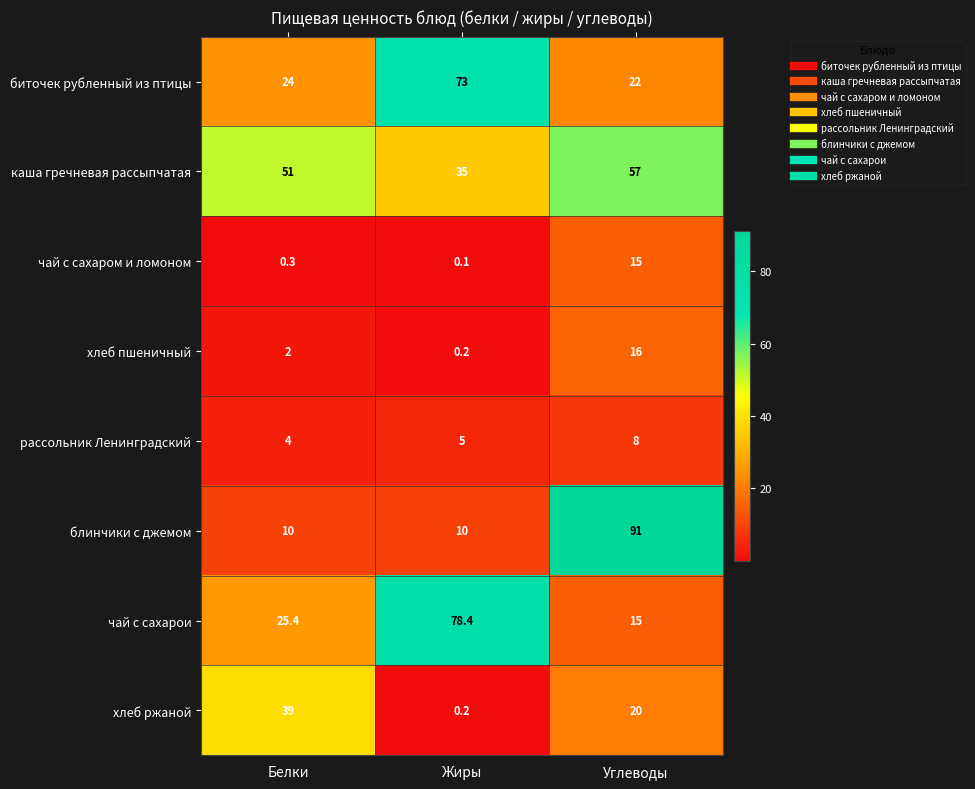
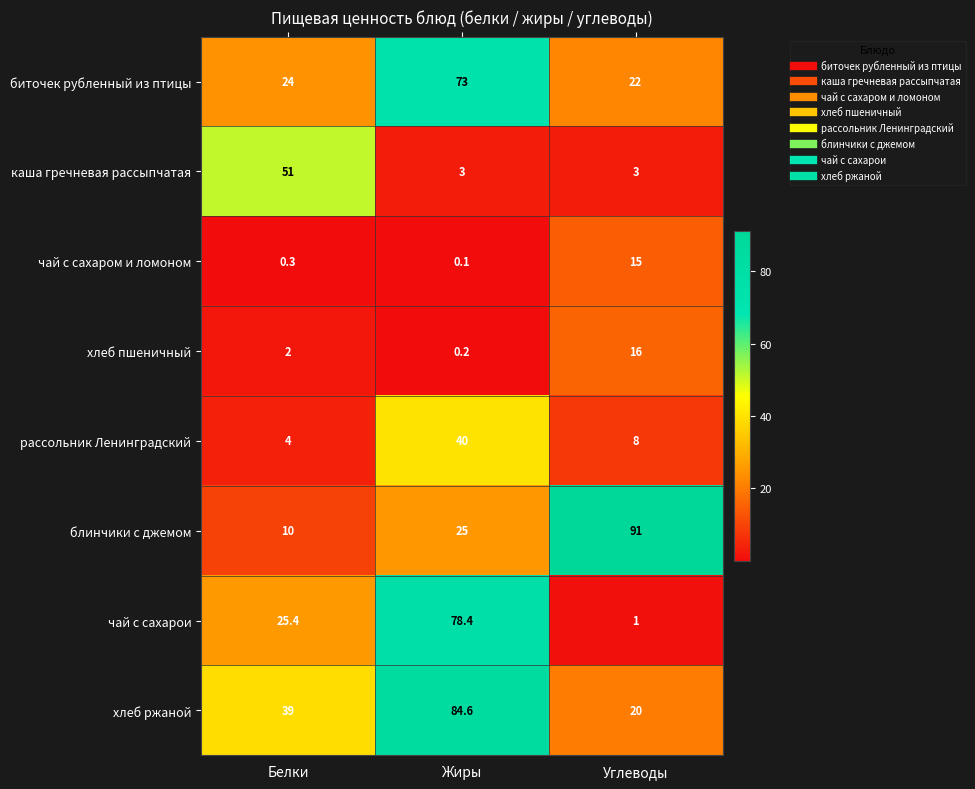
каша гречневая рассыпчатая, Жиры: 35 -> 3
каша гречневая рассыпчатая, Углеводы: 57 -> 3
рассольник Ленинградский, Жиры: 5 -> 40
блинчики с джемом, Жиры: 10 -> 25
чай с сахарои, Углеводы: 15 -> 1
хлеб ржаной, Жиры: 0.2 -> 84.6
